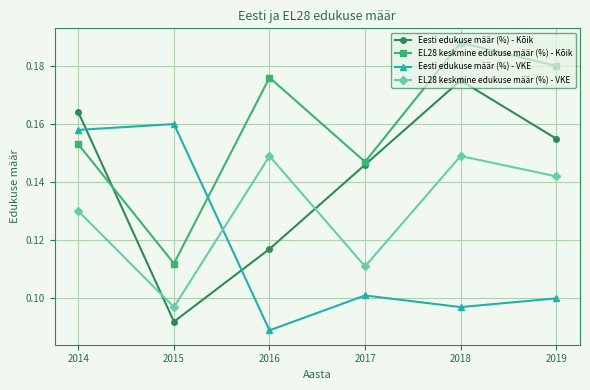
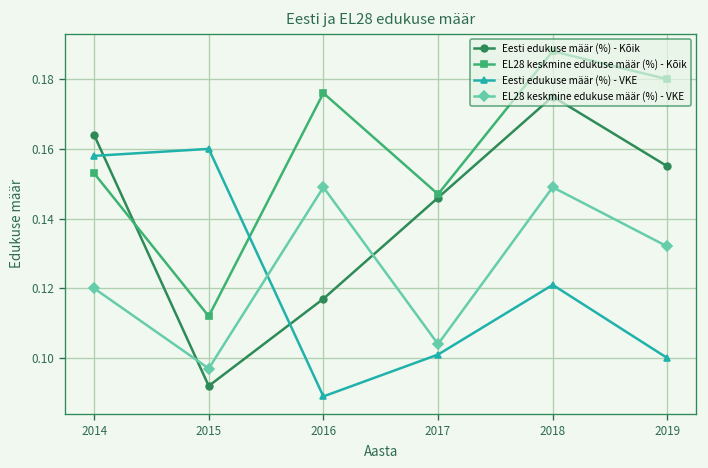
EL28 keskmine edukuse määr (%) - VKE, 2014: 0.13 -> 0.12
EL28 keskmine edukuse määr (%) - VKE, 2017: 0.111 -> 0.104
Eesti edukuse määr (%) - VKE, 2018: 0.097 -> 0.121
EL28 keskmine edukuse määr (%) - VKE, 2019: 0.142 -> 0.132
